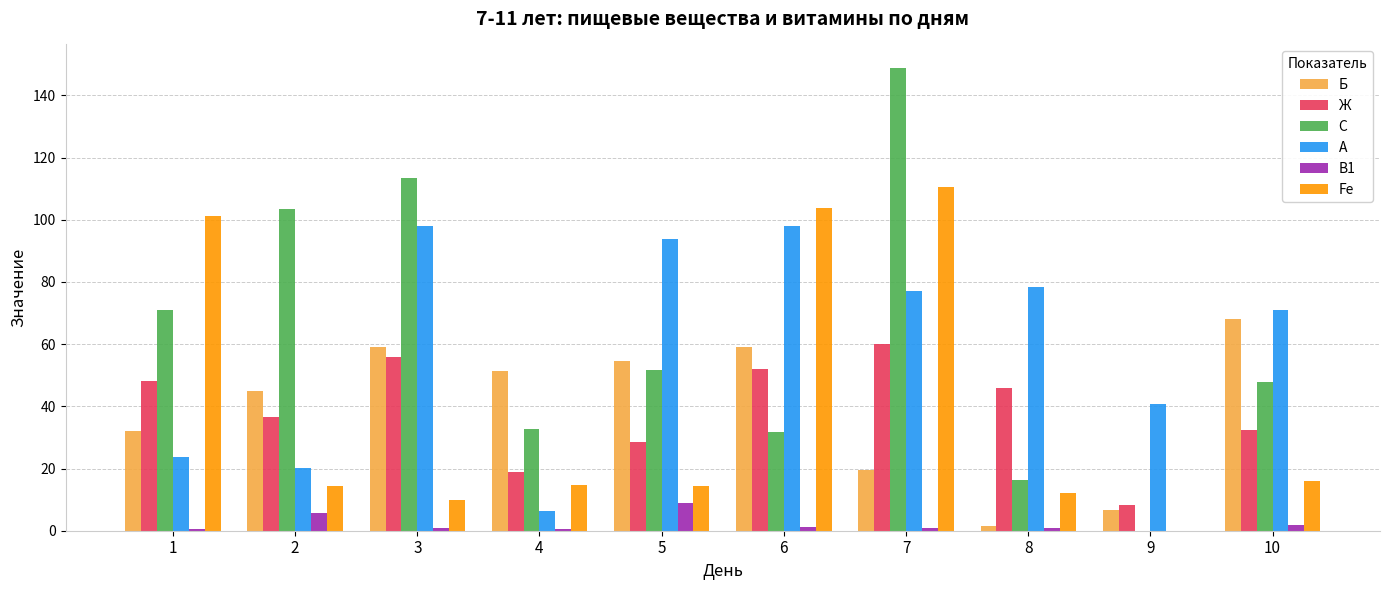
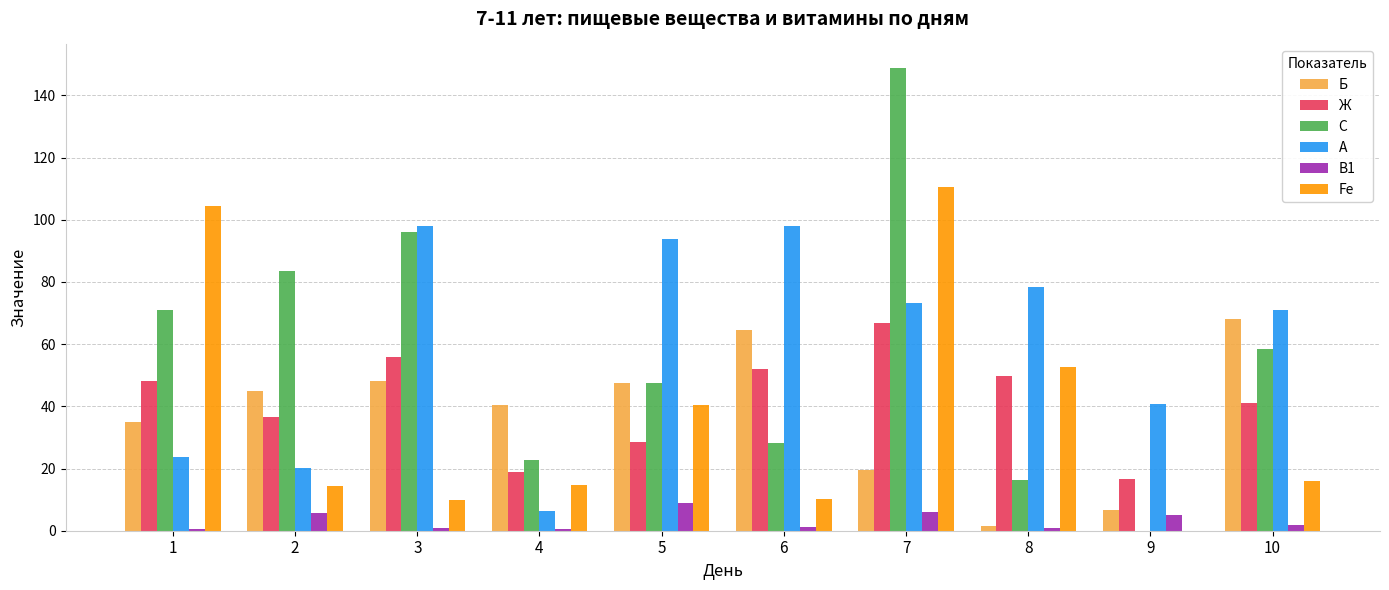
Б, 1: 32 -> 35
Fe, 1: 101 -> 104
С, 2: 103 -> 84
Б, 3: 59 -> 48
С, 3: 113 -> 96
Б, 4: 51 -> 40
С, 4: 33 -> 23
Б, 5: 55 -> 47
С, 5: 52 -> 47
Fe, 5: 15 -> 40
Б, 6: 59 -> 64
С, 6: 32 -> 28
Fe, 6: 104 -> 10
Ж, 7: 60 -> 67
А, 7: 77 -> 73
В1, 7: 1 -> 6
Ж, 8: 46 -> 50
Fe, 8: 12 -> 53
Ж, 9: 8 -> 17
В1, 9: 0 -> 5
Ж, 10: 32 -> 41
С, 10: 48 -> 58
